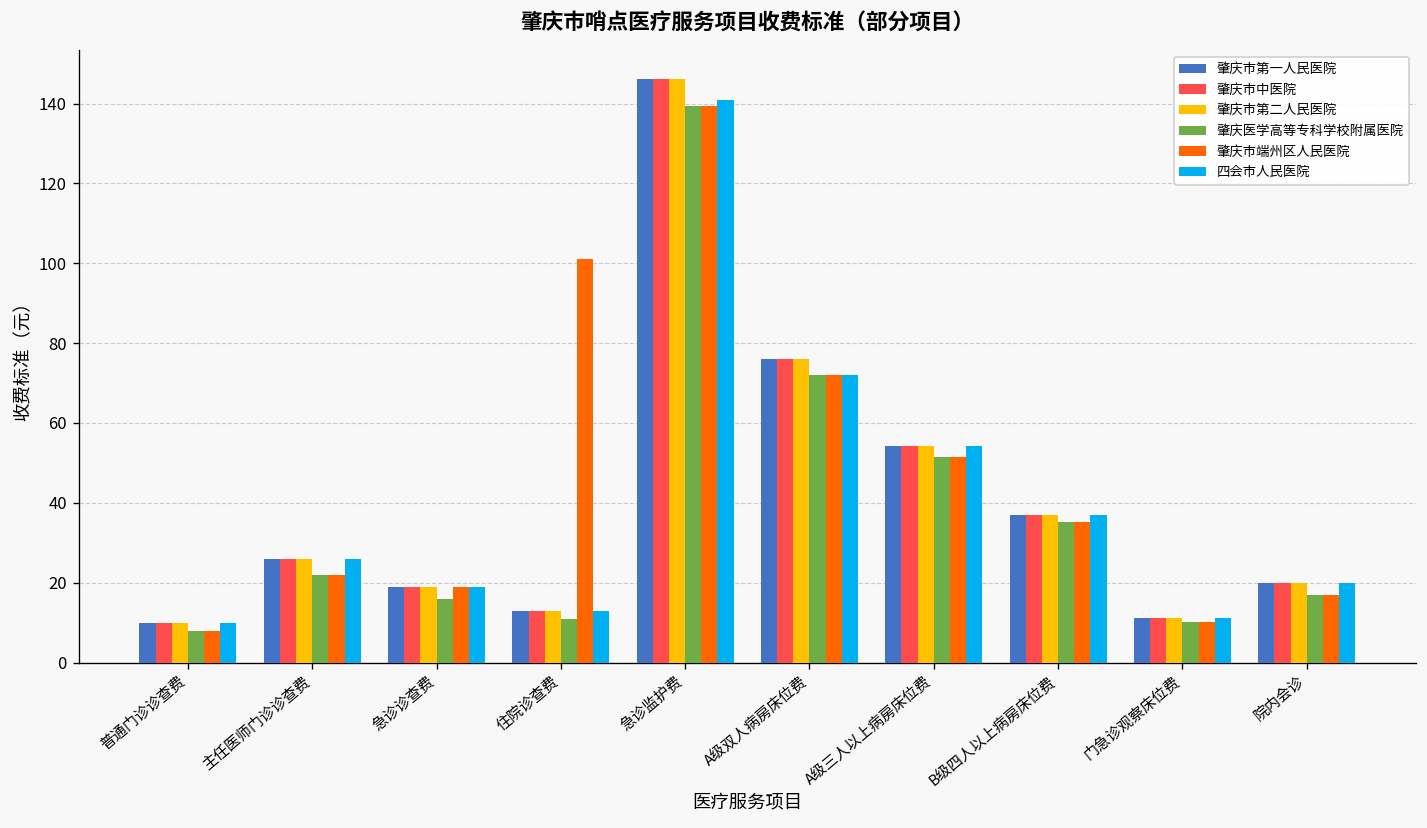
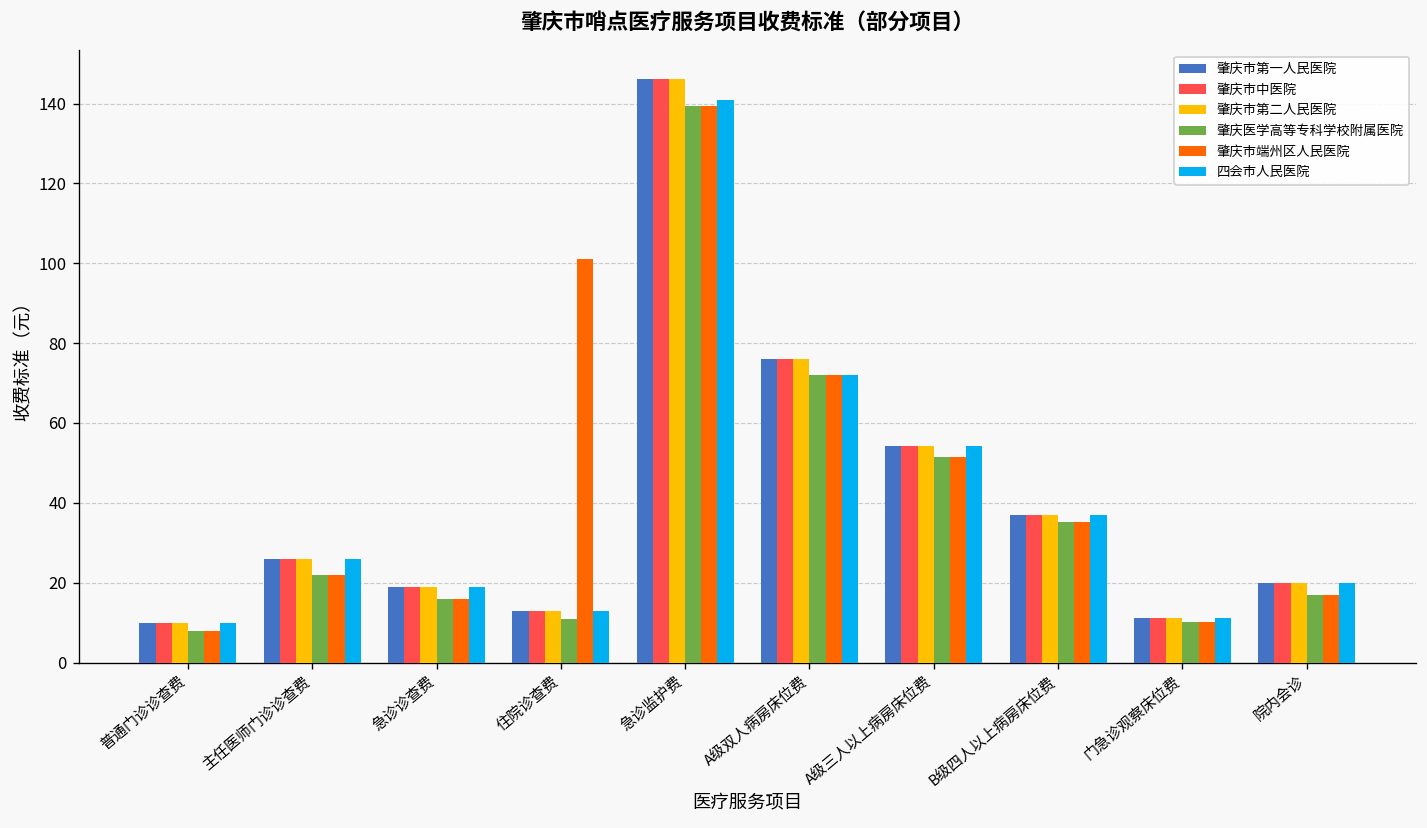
肇庆市端州区人民医院, 急诊诊查费: 19 -> 16
